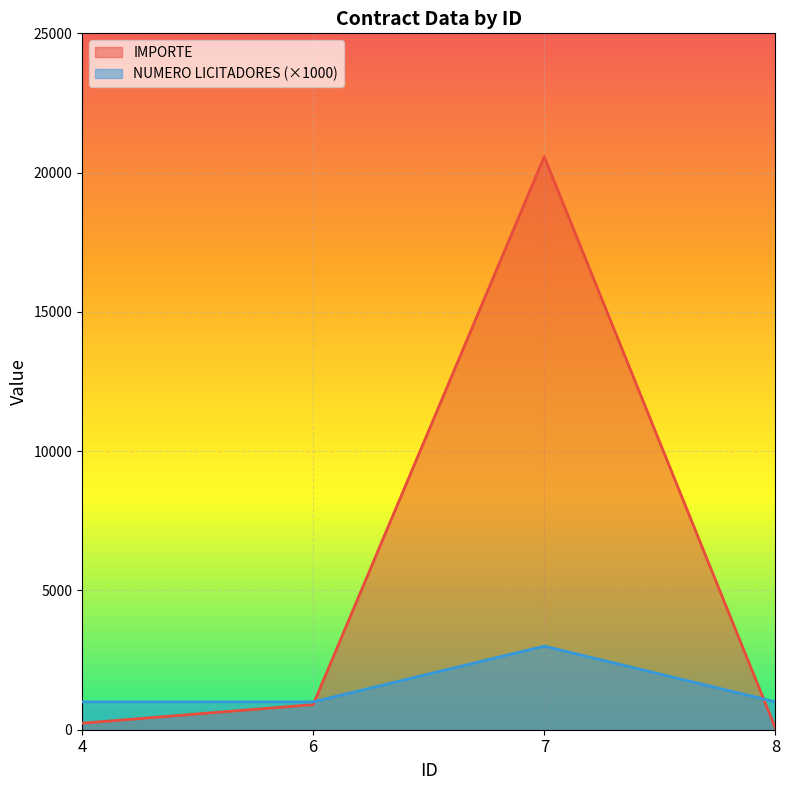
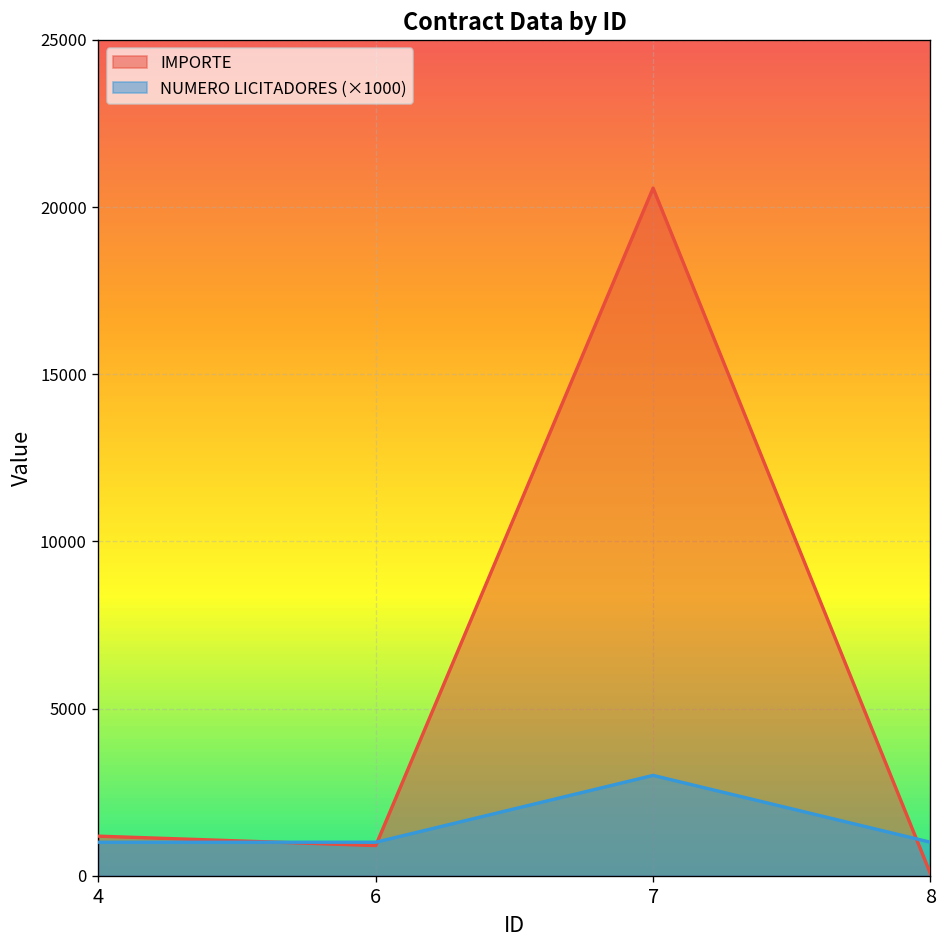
IMPORTE, 4: 200 -> 1200
